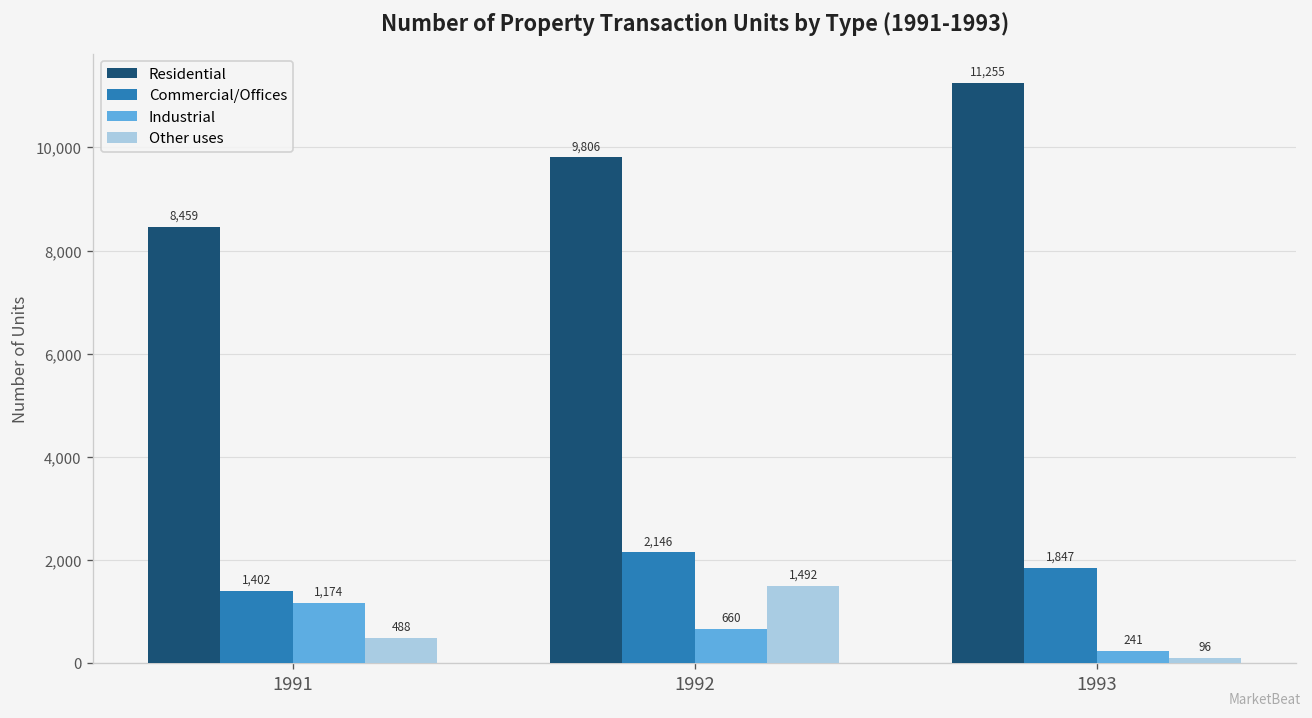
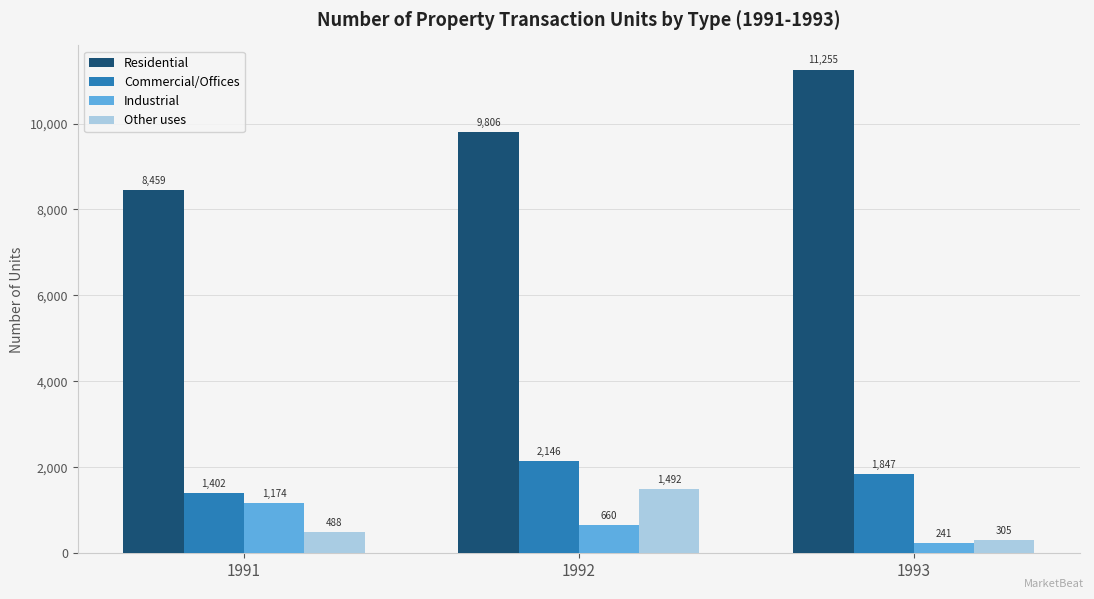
Other uses, 1993: 96 -> 305
